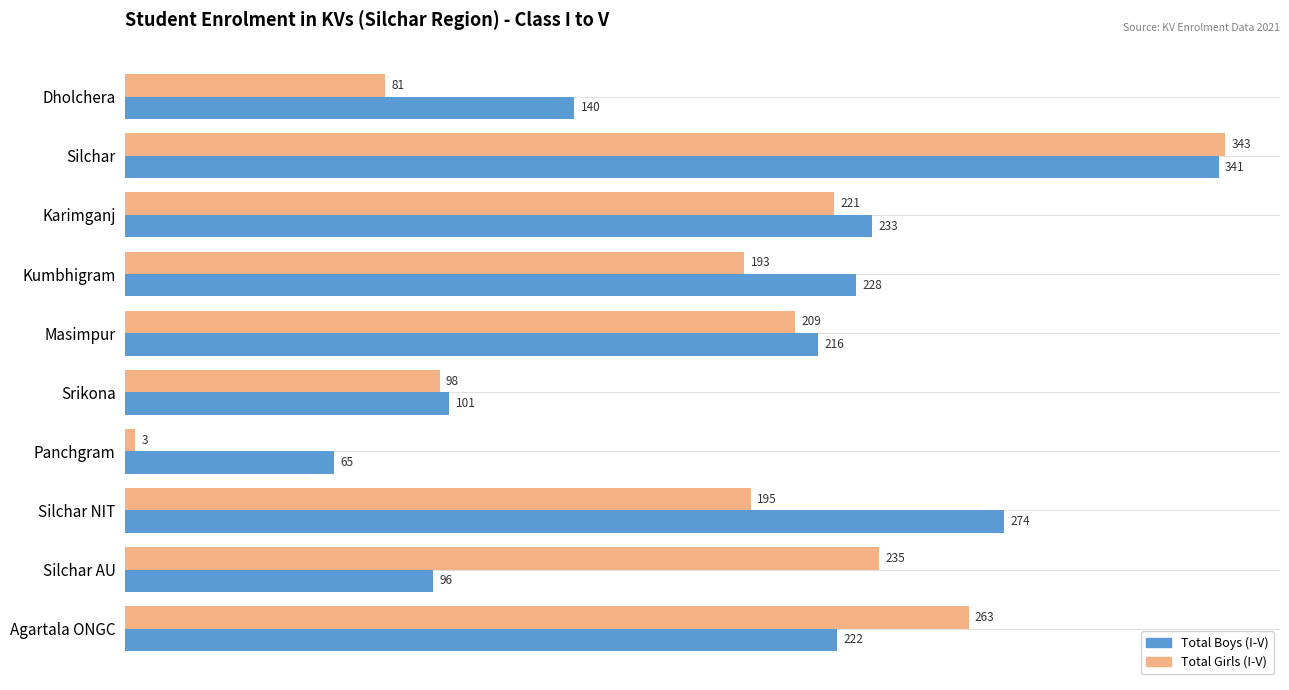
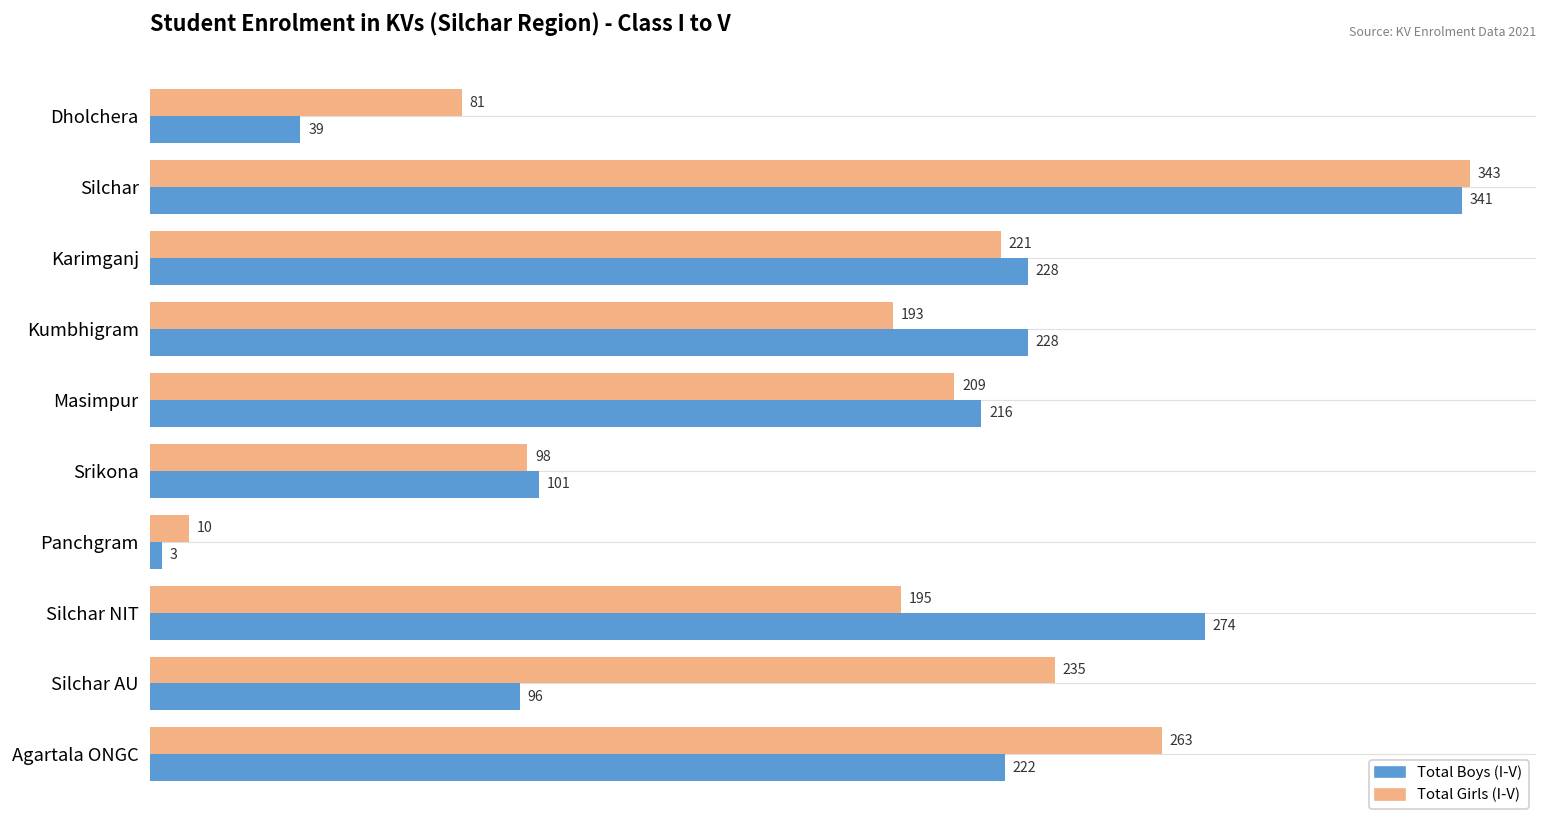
Total Boys (I-V), Dholchera: 140 -> 39
Total Boys (I-V), Karimganj: 233 -> 228
Total Girls (I-V), Panchgram: 3 -> 10
Total Boys (I-V), Panchgram: 65 -> 3
